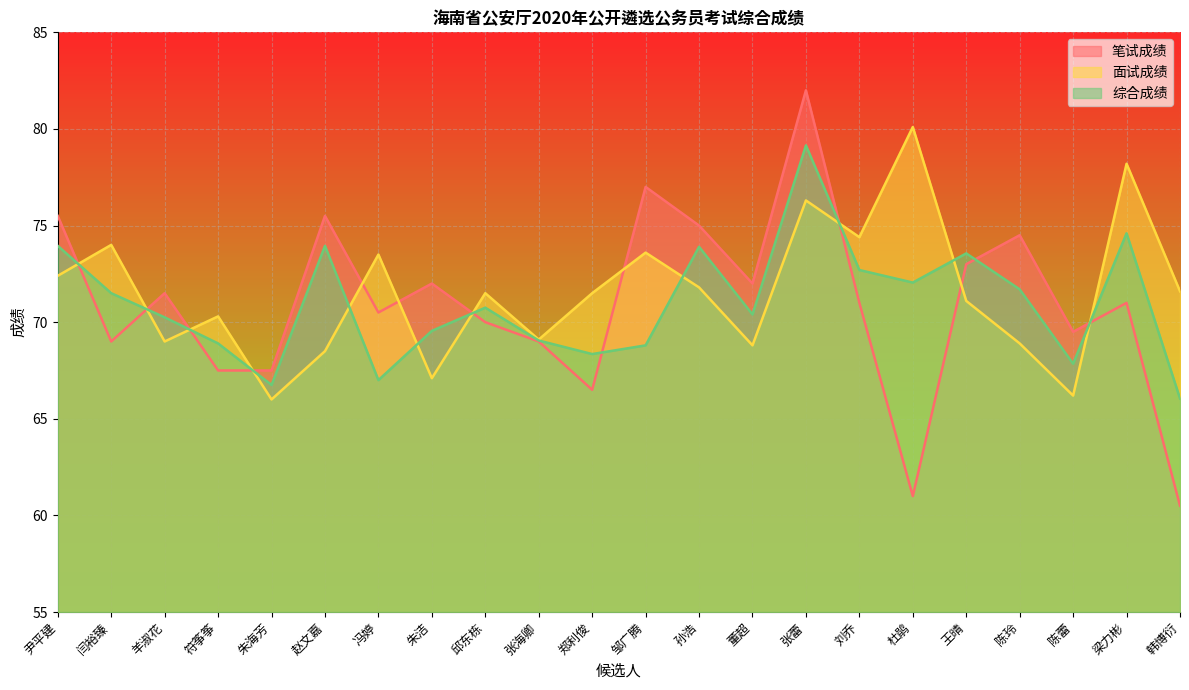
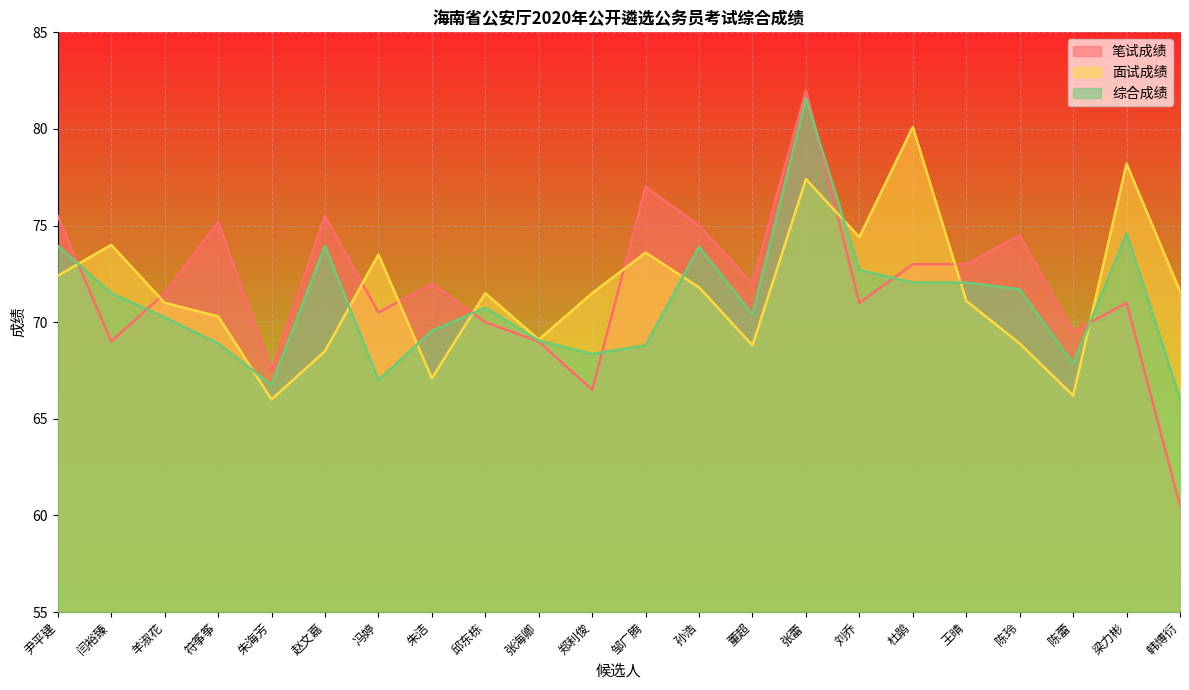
面试成绩, 羊淑花: 69 -> 71
笔试成绩, 符筝筝: 67.5 -> 75.2
面试成绩, 张蕾: 76.3 -> 77.4
综合成绩, 张蕾: 79.2 -> 81.6
笔试成绩, 杜鹃: 61 -> 73
综合成绩, 王晴: 73.6 -> 72.1
